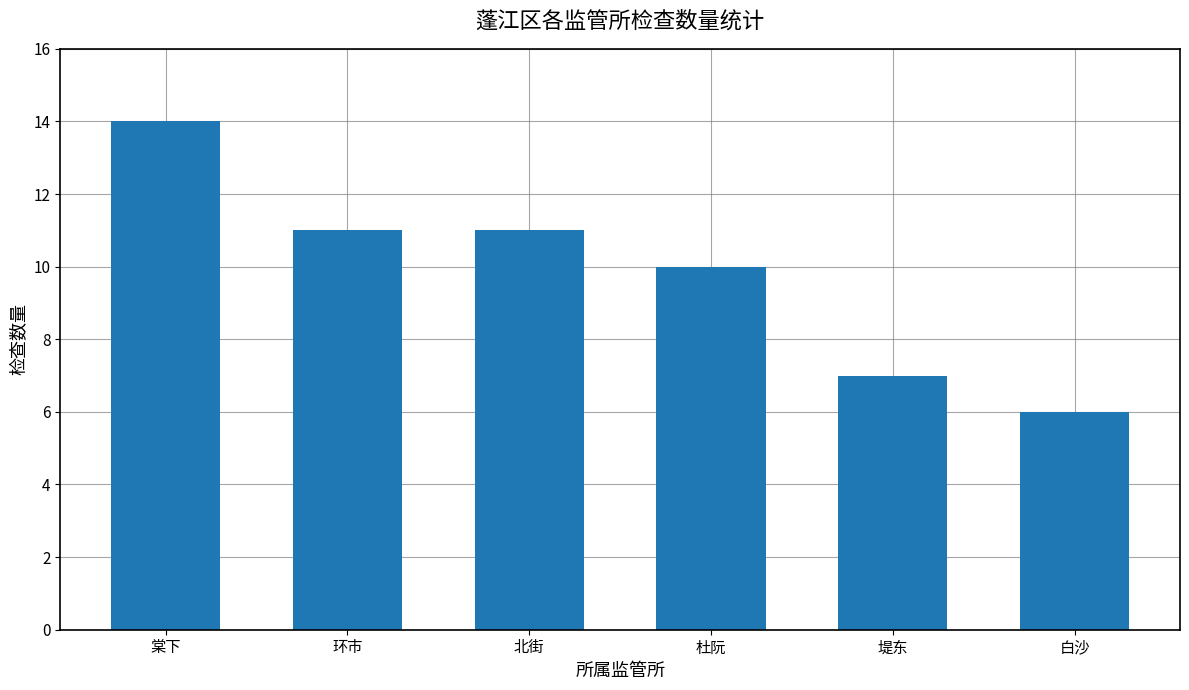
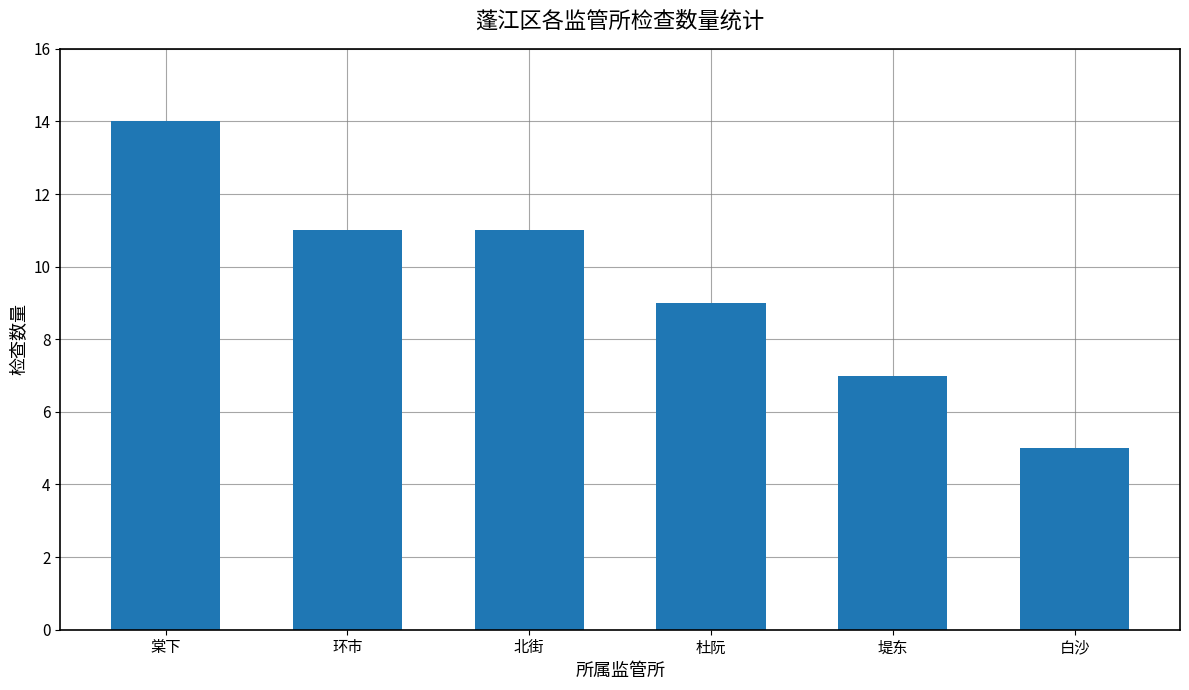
杜阮: 10 -> 9
白沙: 6 -> 5
